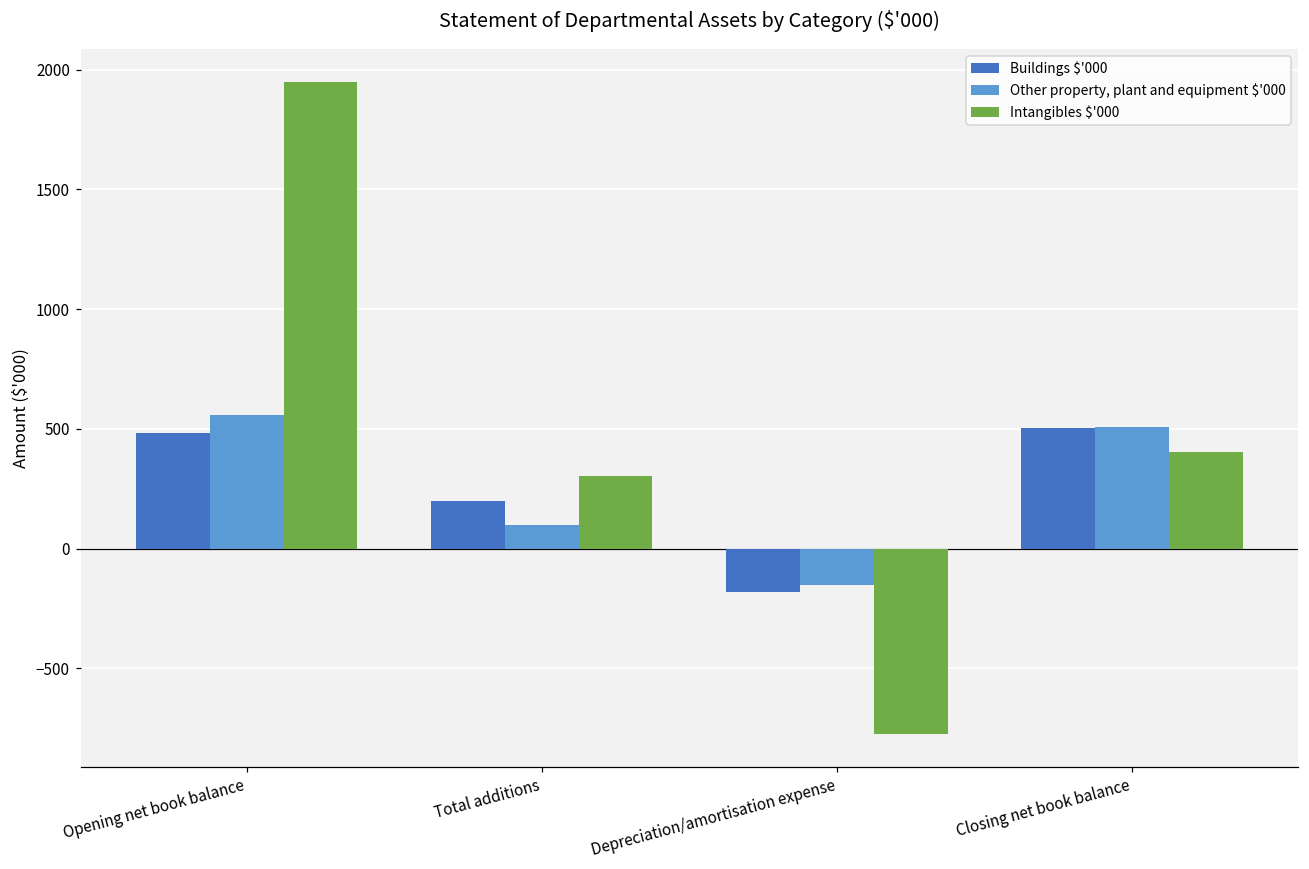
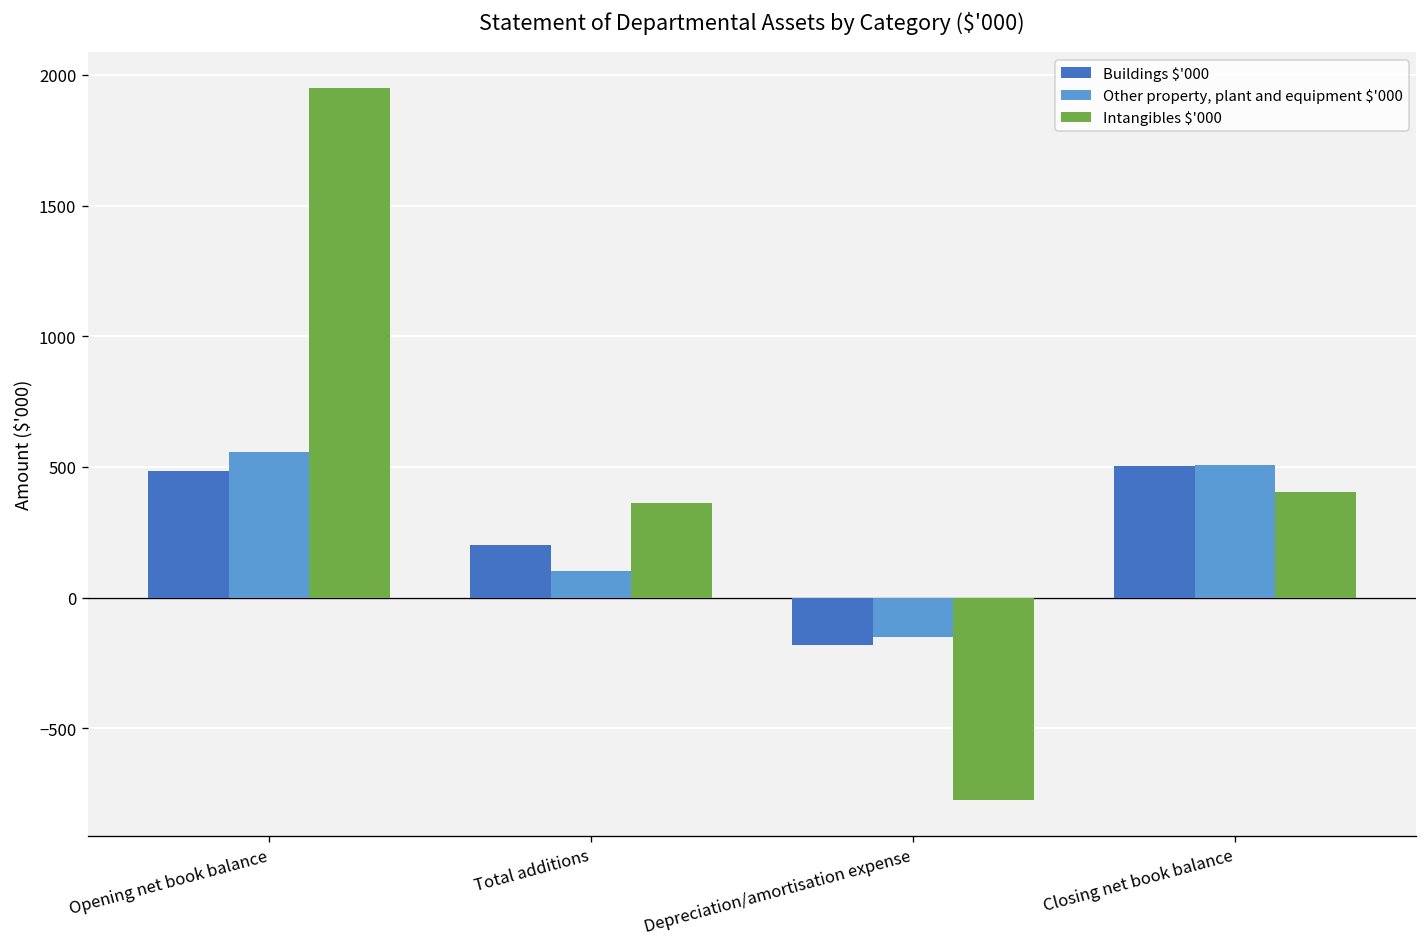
Intangibles $'000, Total additions: 310 -> 360
